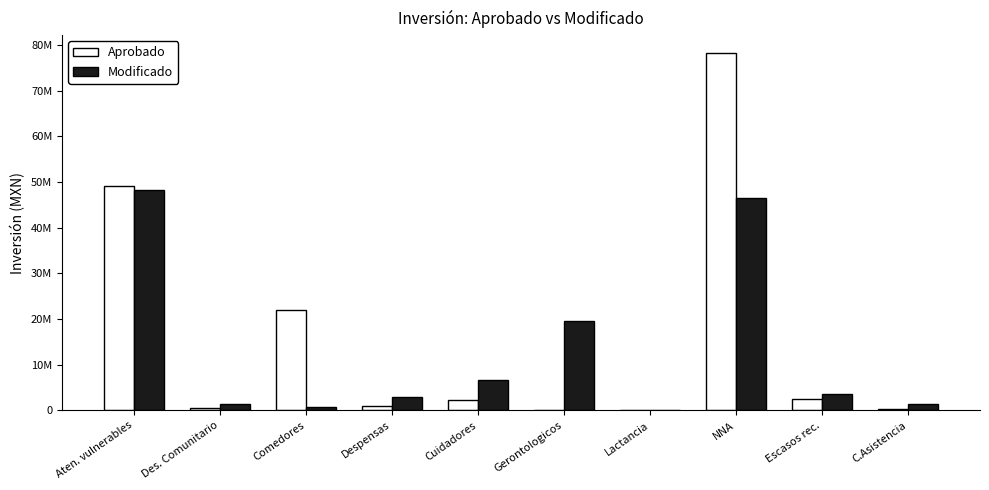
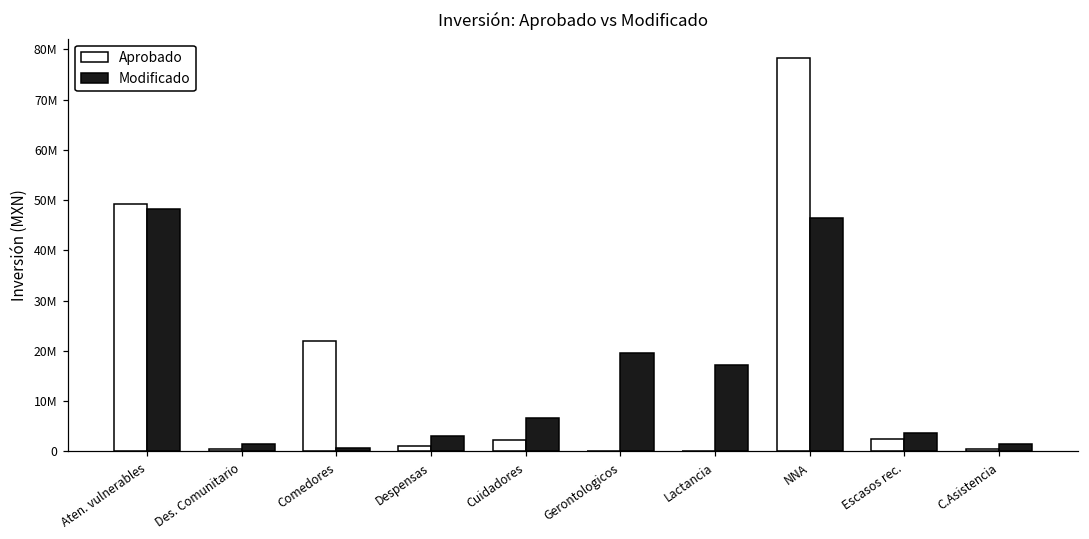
Modificado, Lactancia: 0 -> 17000000
